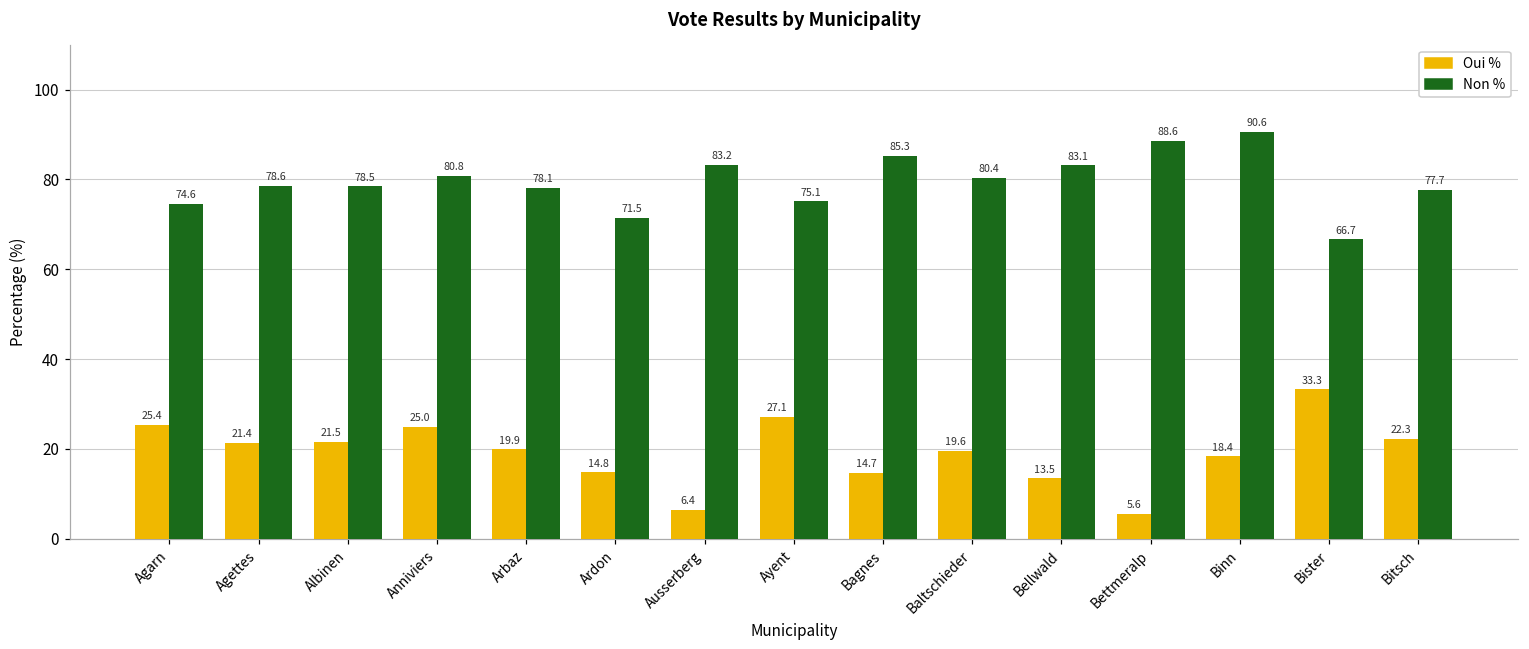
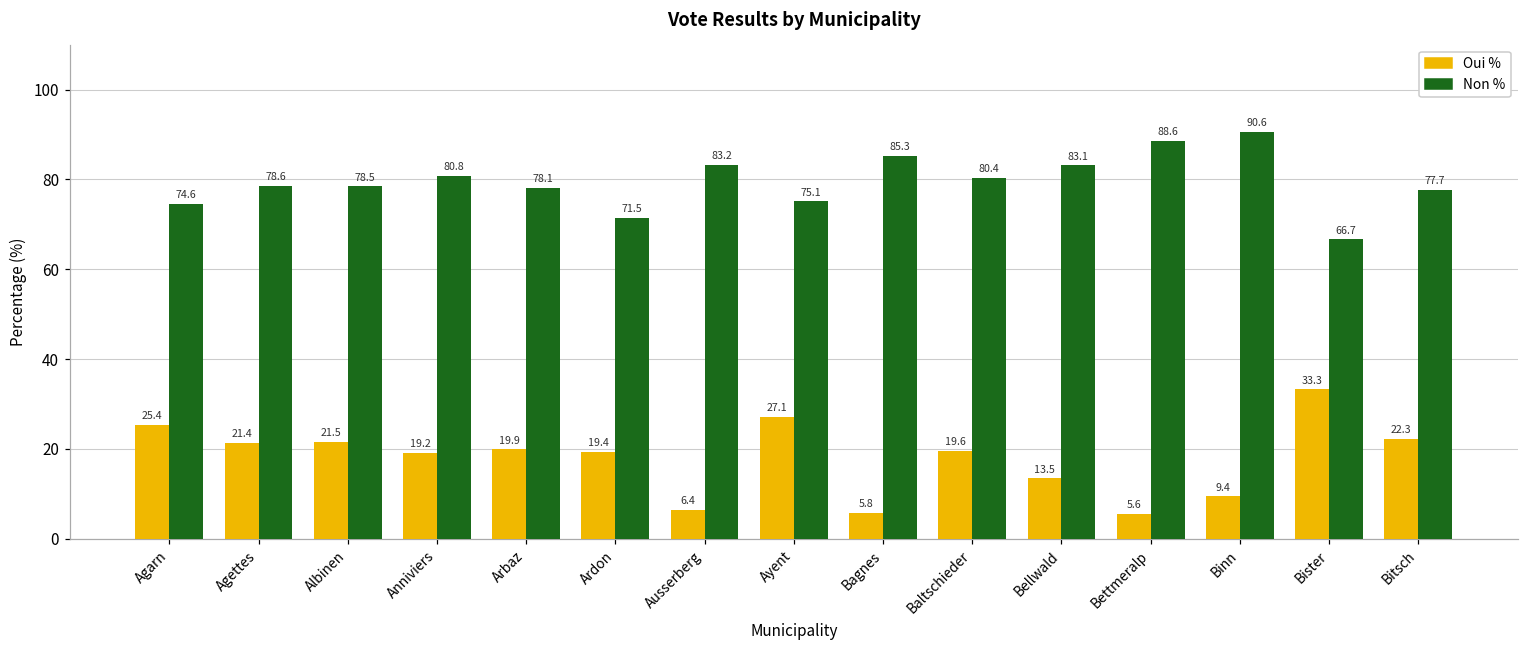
Oui %, Anniviers: 25.0 -> 19.2
Oui %, Ardon: 14.8 -> 19.4
Oui %, Bagnes: 14.7 -> 5.8
Oui %, Binn: 18.4 -> 9.4
